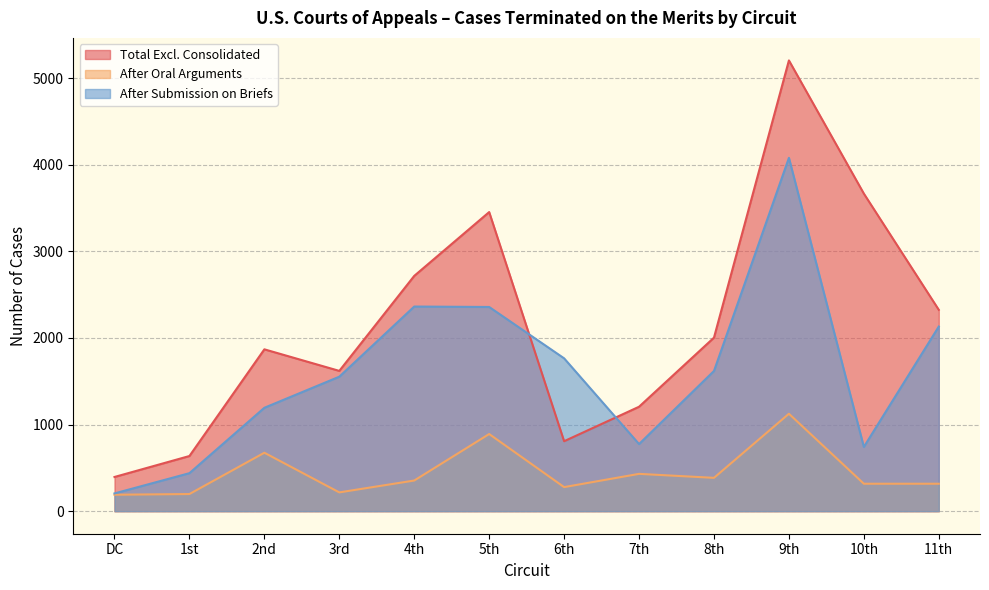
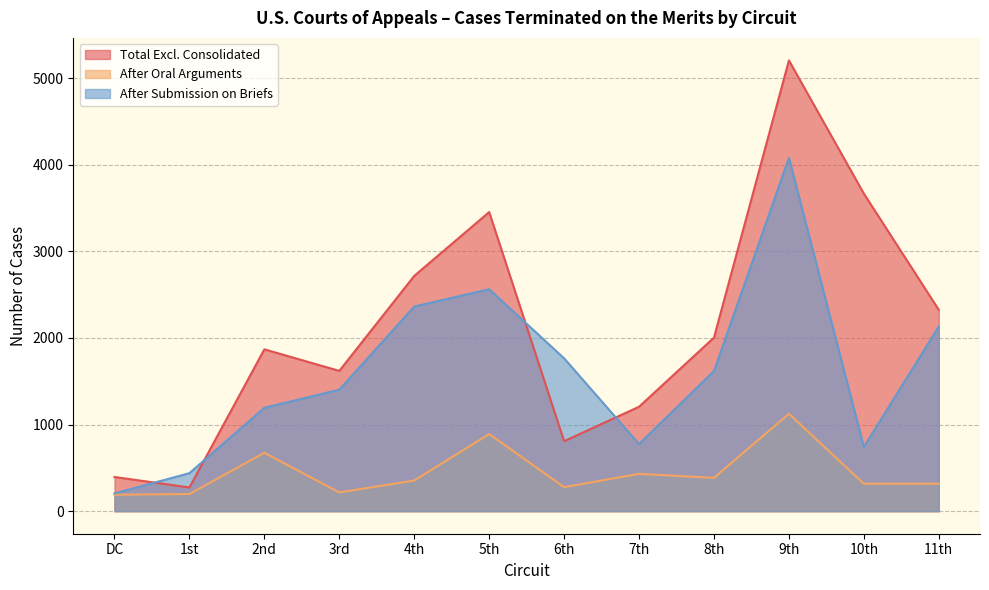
Total Excl. Consolidated, 1st: 600 -> 300
After Submission on Briefs, 3rd: 1600 -> 1400
After Submission on Briefs, 5th: 2400 -> 2600
